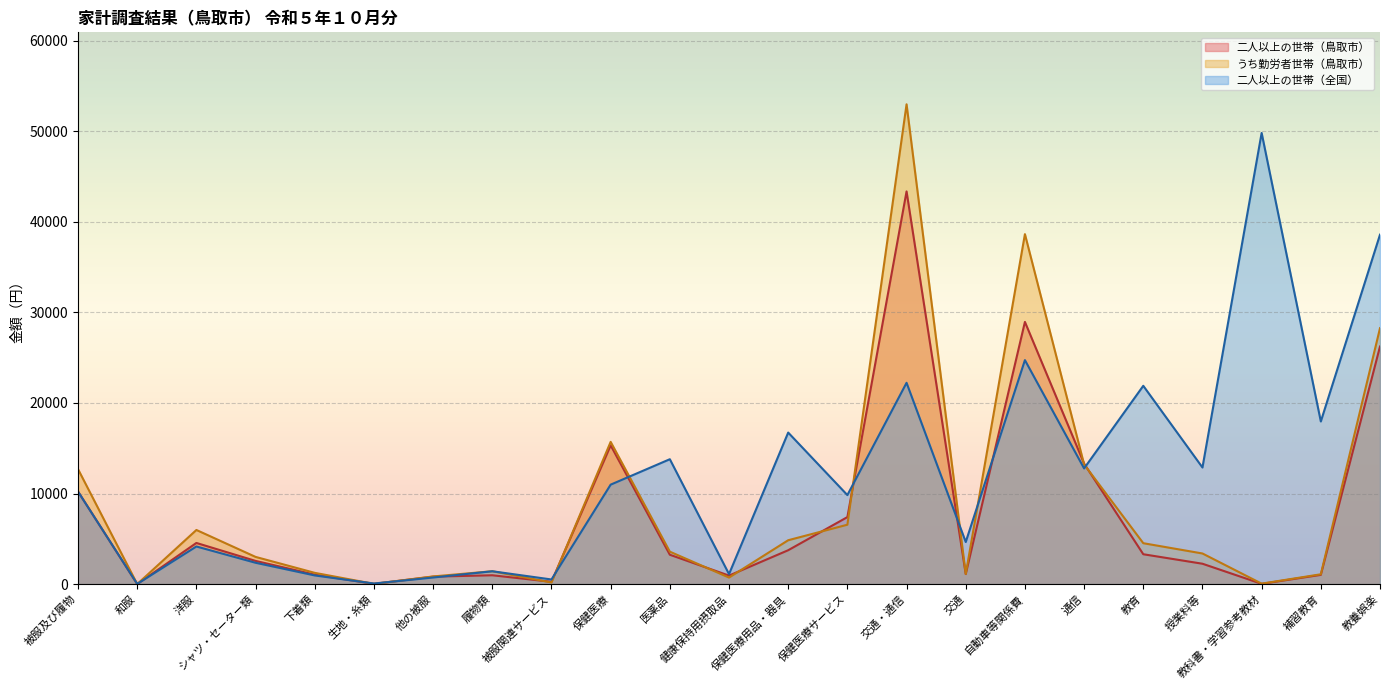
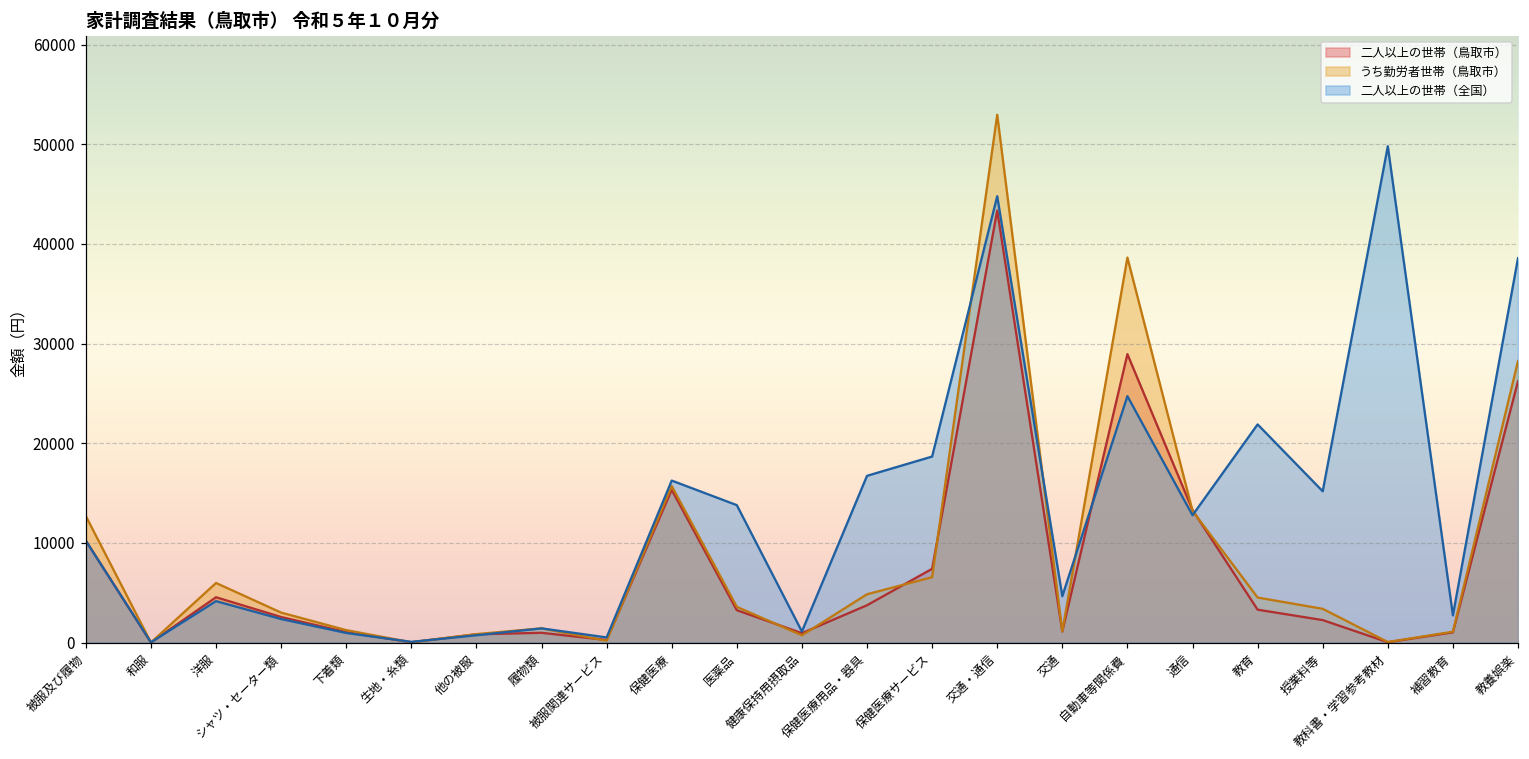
二人以上の世帯（全国）, 保健医療: 11000 -> 16000
二人以上の世帯（全国）, 保健医療サービス: 10000 -> 19000
二人以上の世帯（全国）, 交通・通信: 22000 -> 45000
二人以上の世帯（全国）, 授業料等: 13000 -> 15000
二人以上の世帯（全国）, 補習教育: 18000 -> 3000
